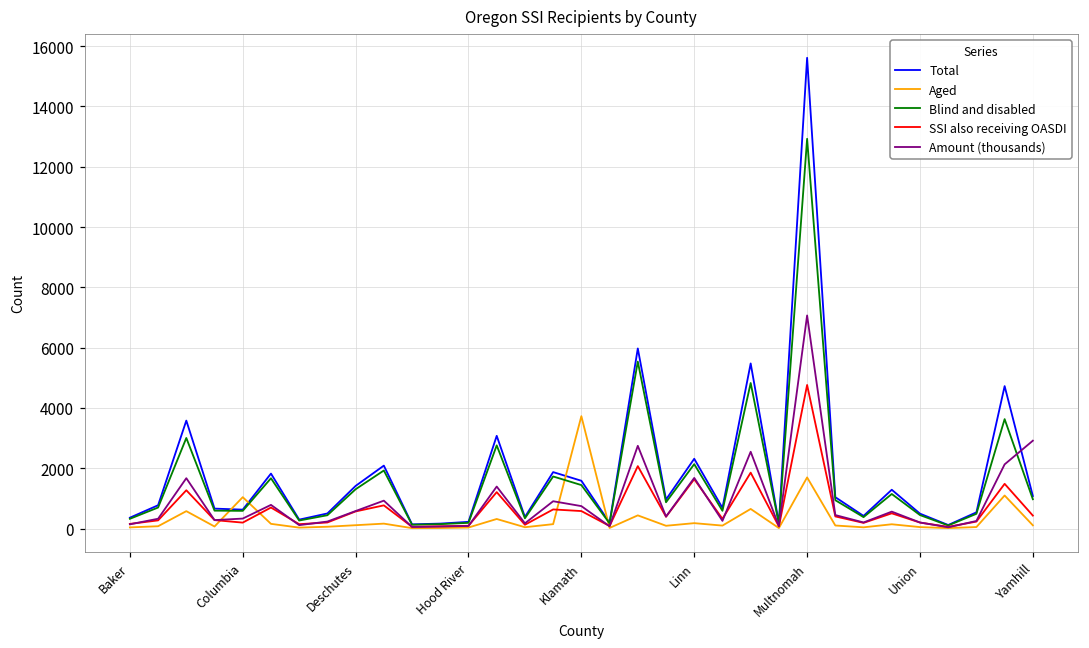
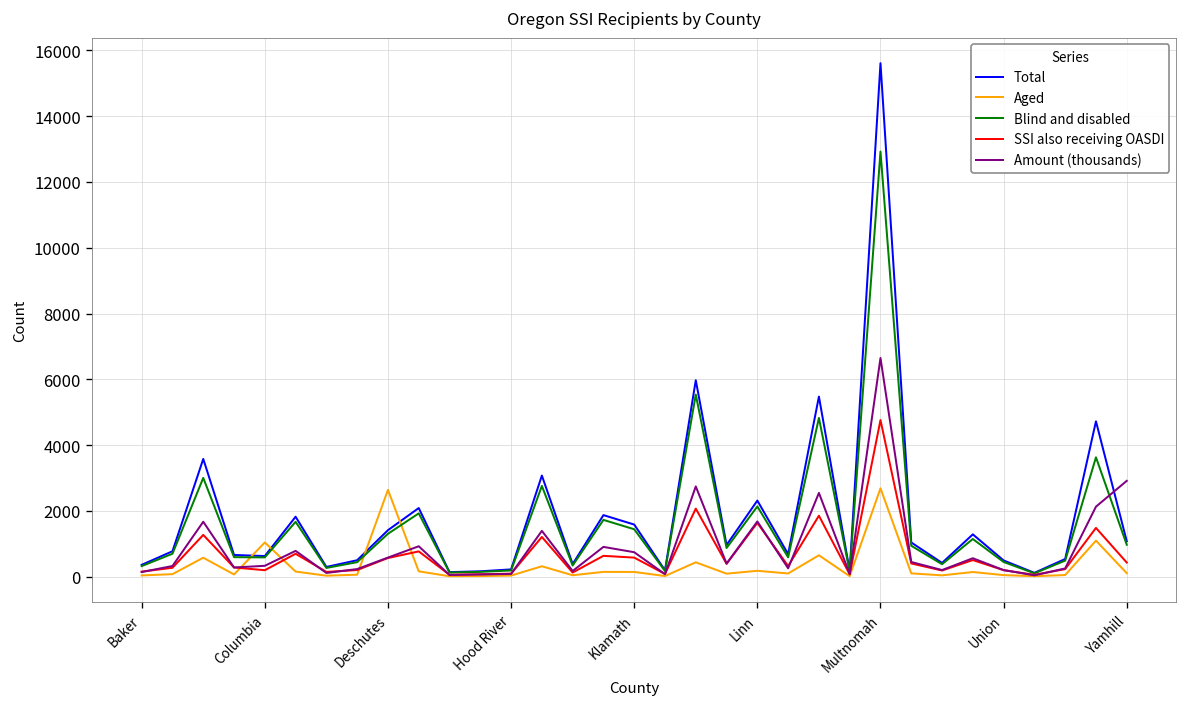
Aged, Deschutes: 100 -> 2600
Aged, Klamath: 3700 -> 100
Aged, Multnomah: 1700 -> 2700
Amount (thousands), Multnomah: 7100 -> 6600
